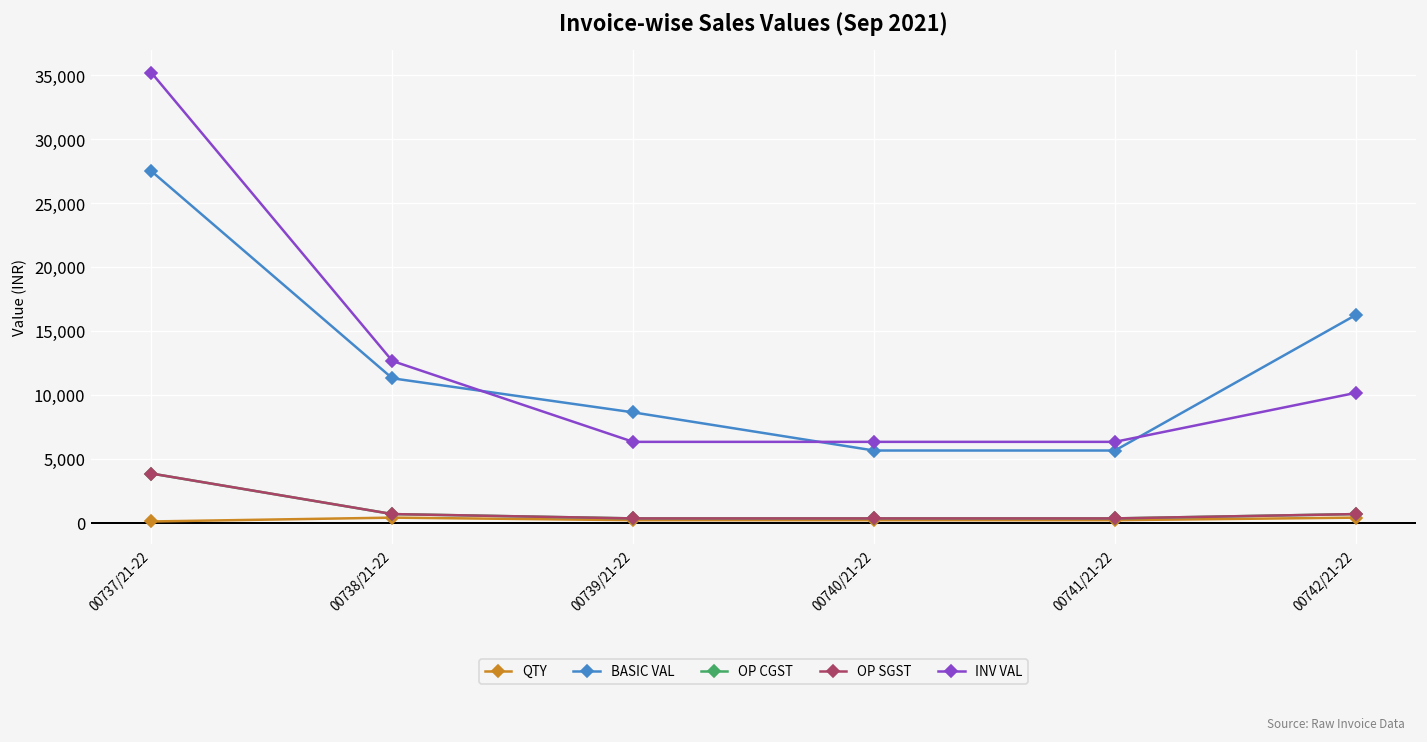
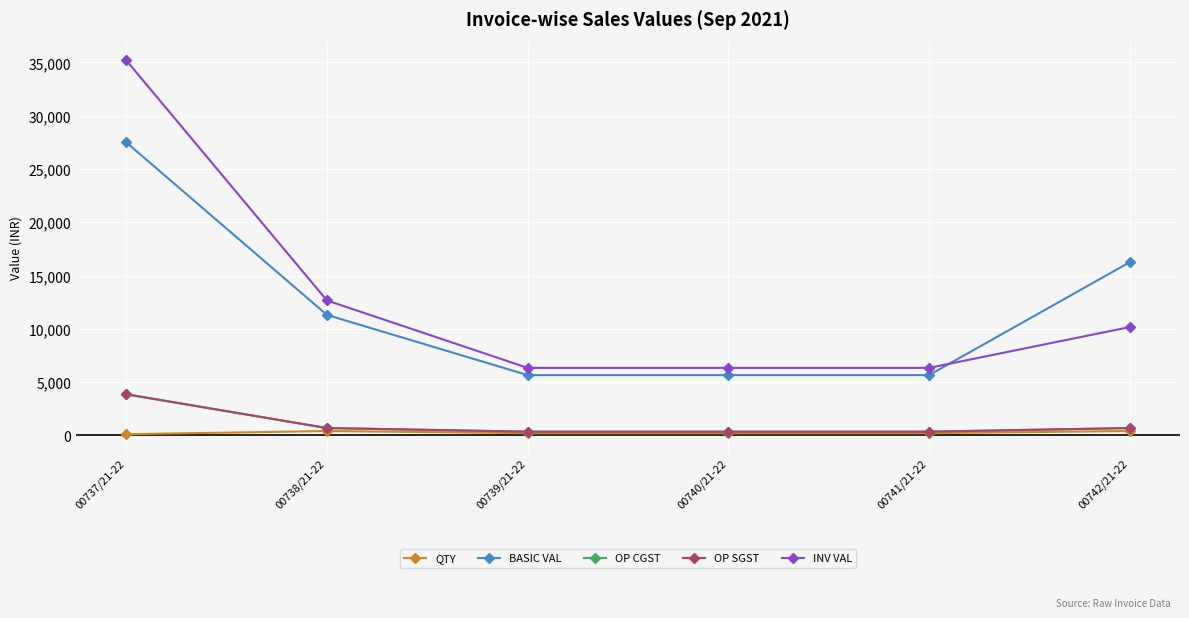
BASIC VAL, 00739/21-22: 8,600 -> 5,700
